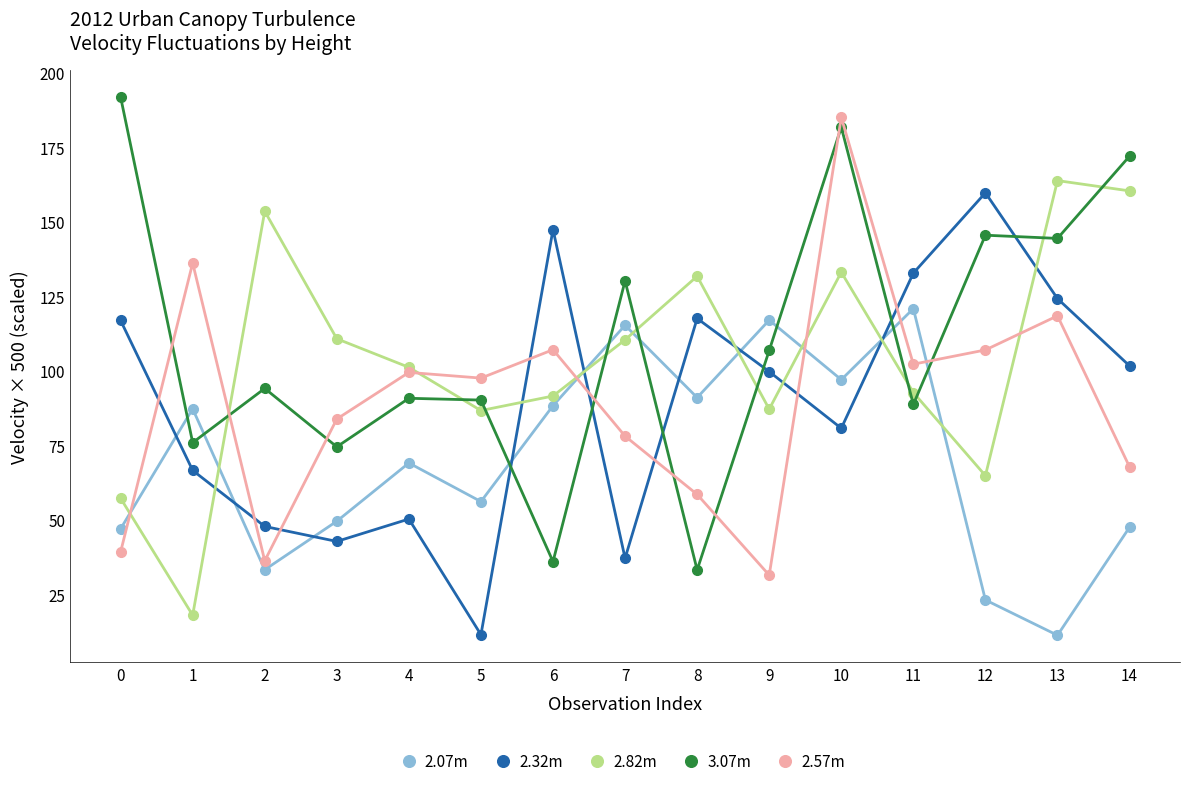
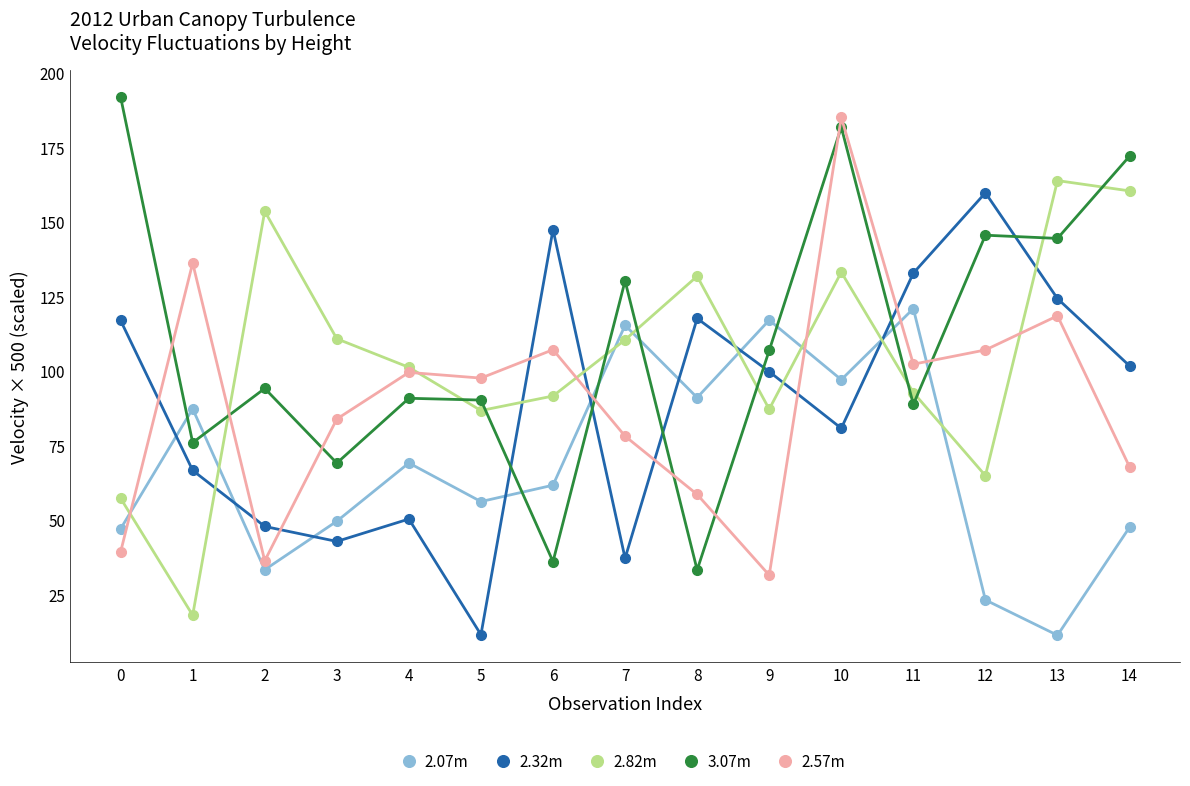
3.07m, 3: 75 -> 69
2.07m, 6: 88 -> 62
